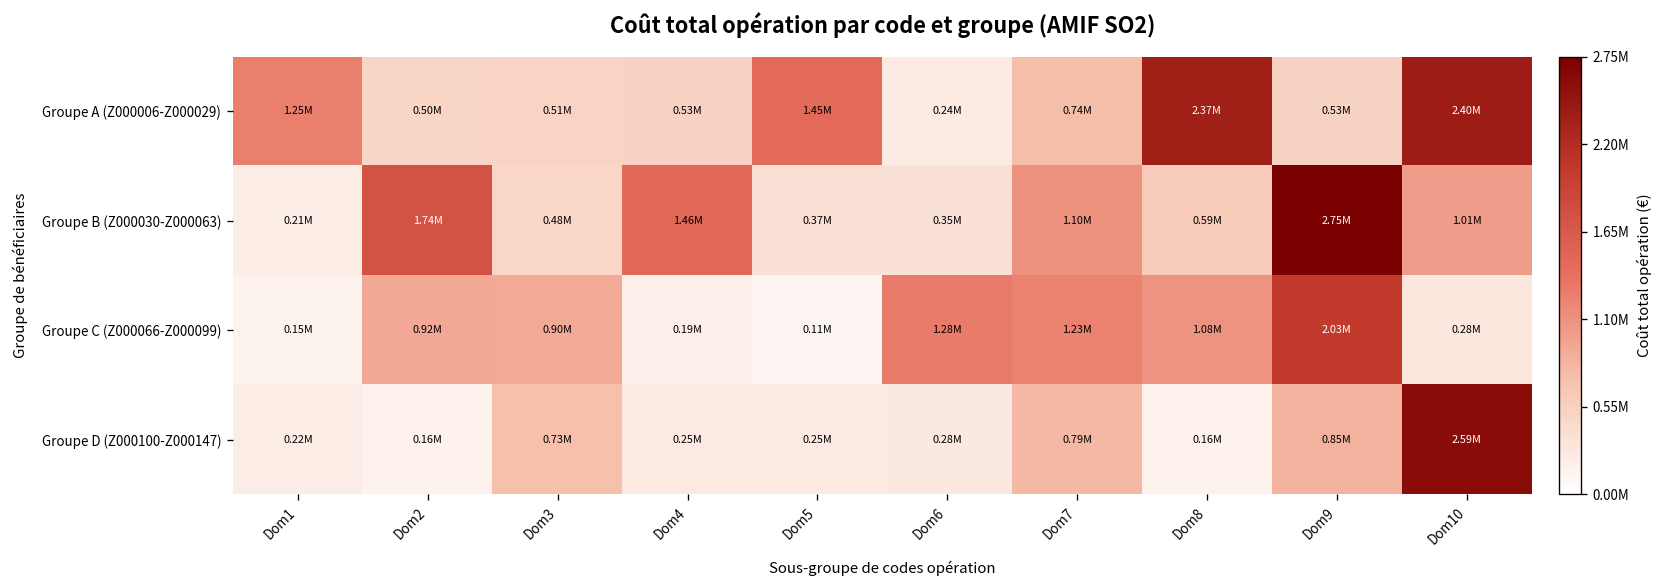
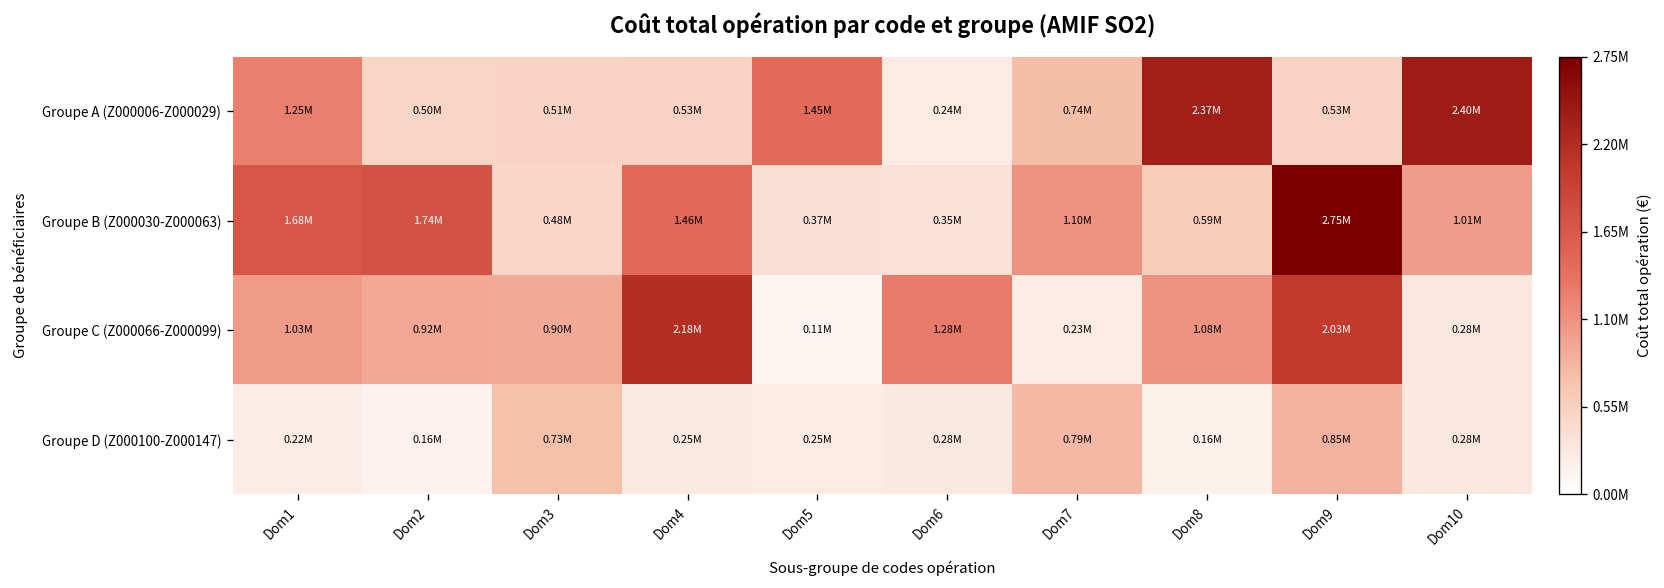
Groupe B (Z000030-Z000063), Dom1: 0.21M -> 1.68M
Groupe C (Z000066-Z000099), Dom1: 0.15M -> 1.03M
Groupe C (Z000066-Z000099), Dom4: 0.19M -> 2.18M
Groupe C (Z000066-Z000099), Dom7: 1.23M -> 0.23M
Groupe D (Z000100-Z000147), Dom10: 2.59M -> 0.28M
